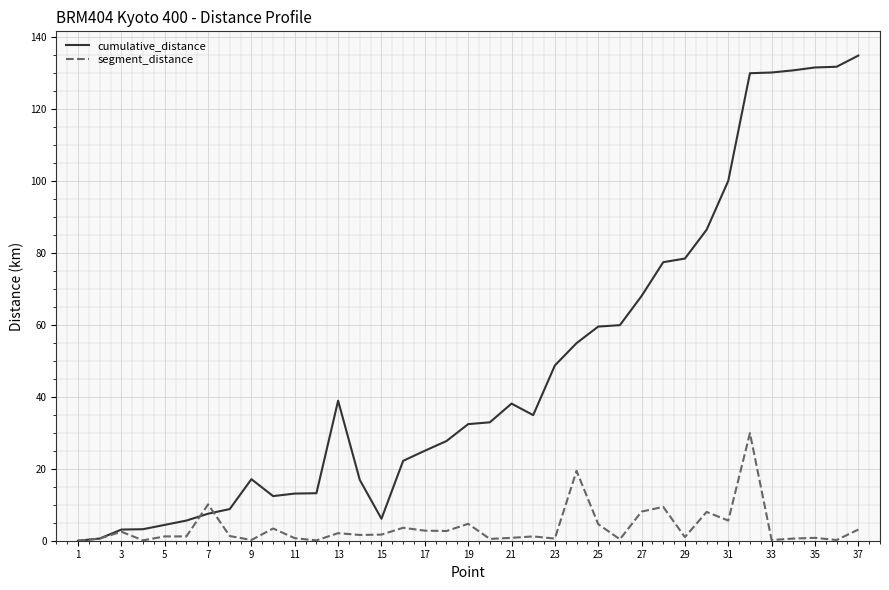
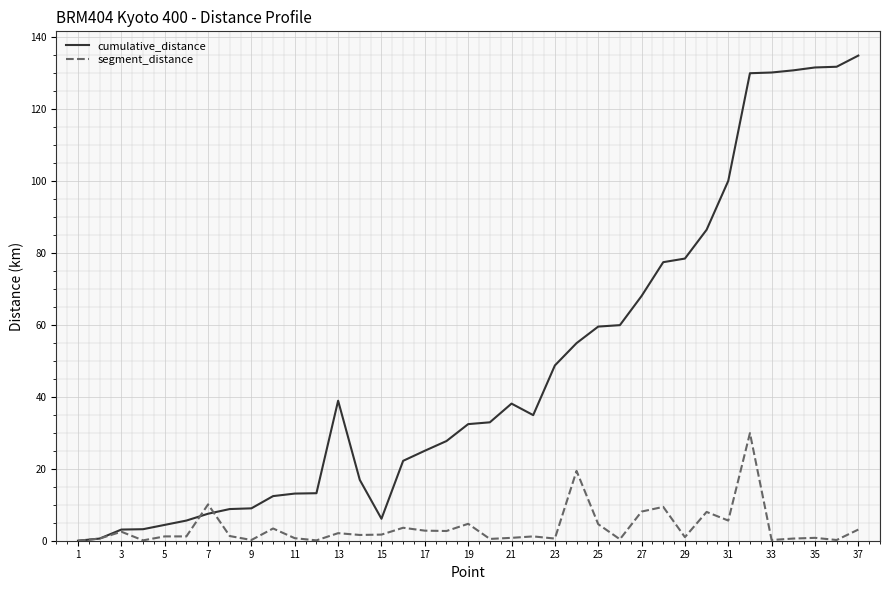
cumulative_distance, 9: 17 -> 9
